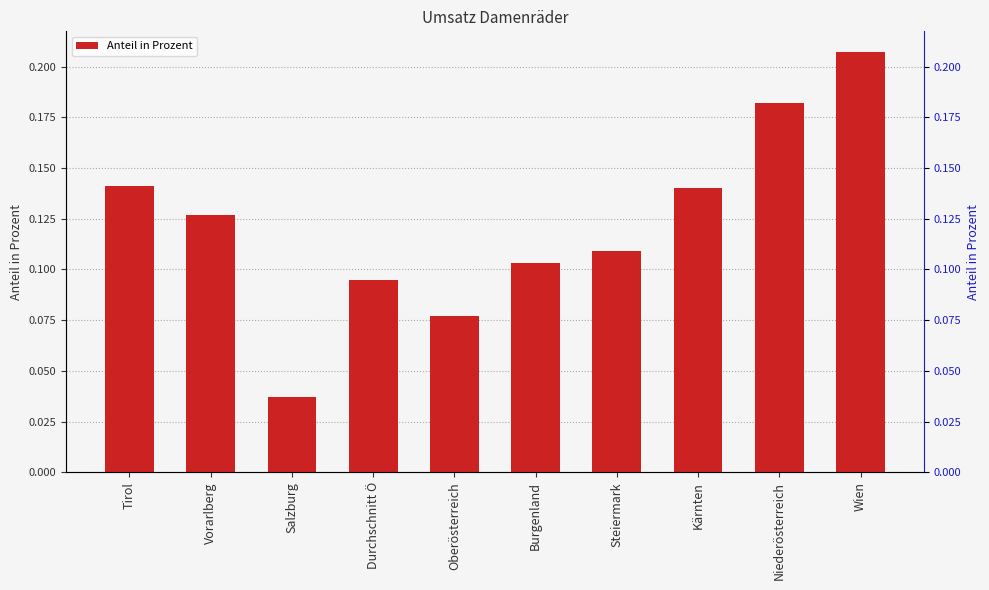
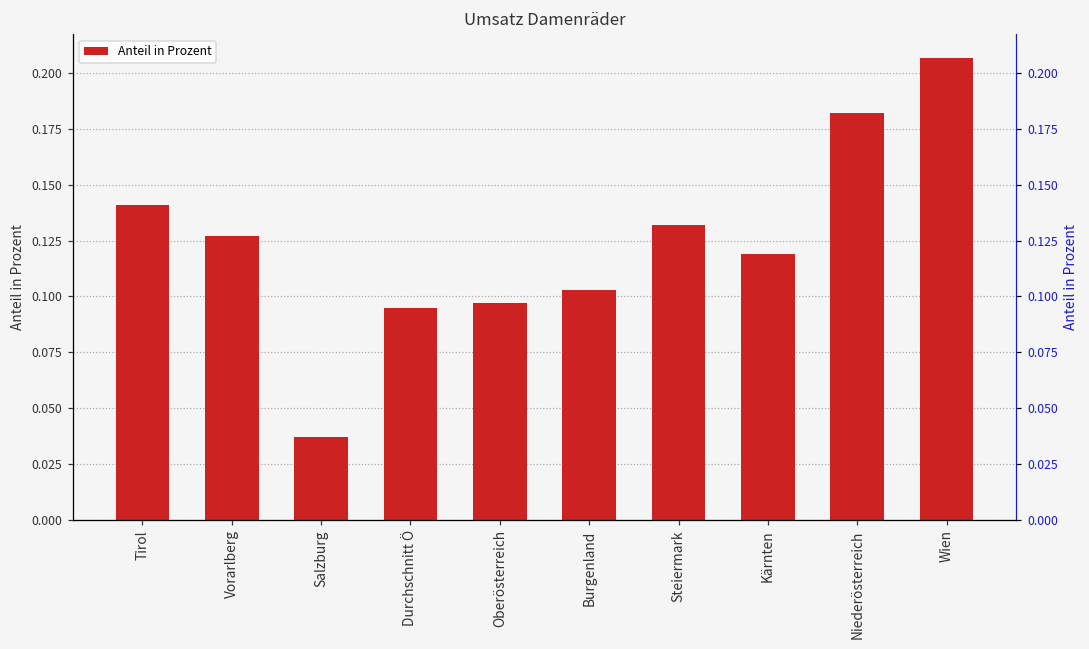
Oberösterreich: 0.077 -> 0.097
Steiermark: 0.109 -> 0.132
Kärnten: 0.140 -> 0.119
